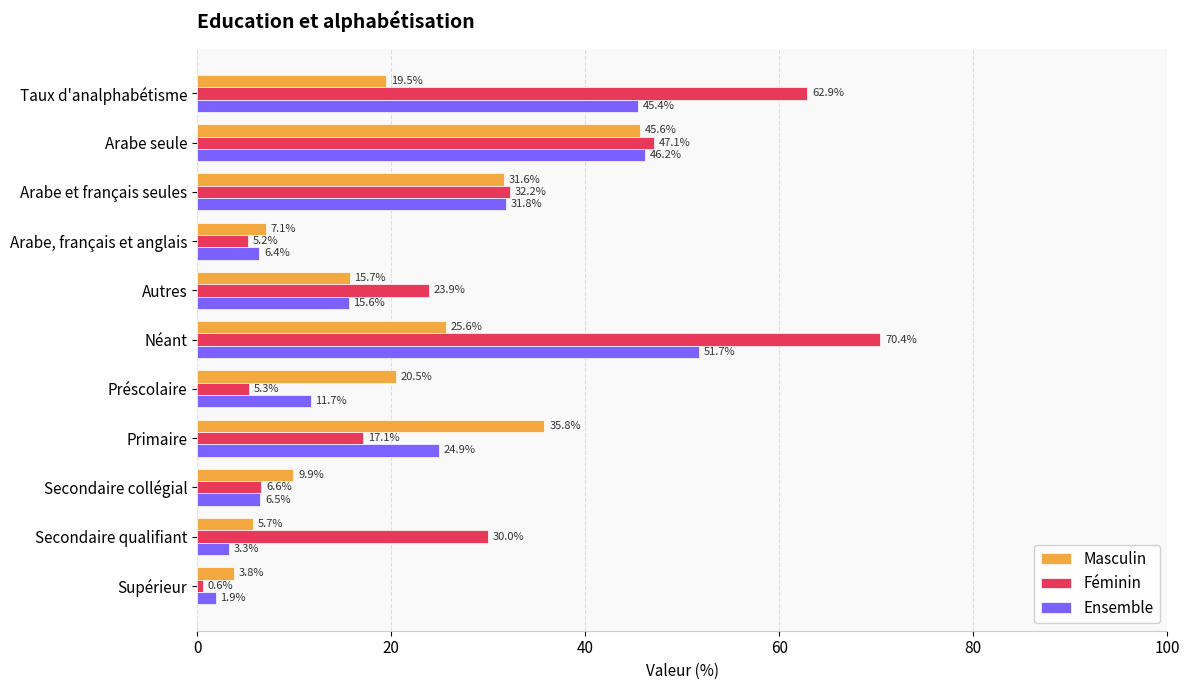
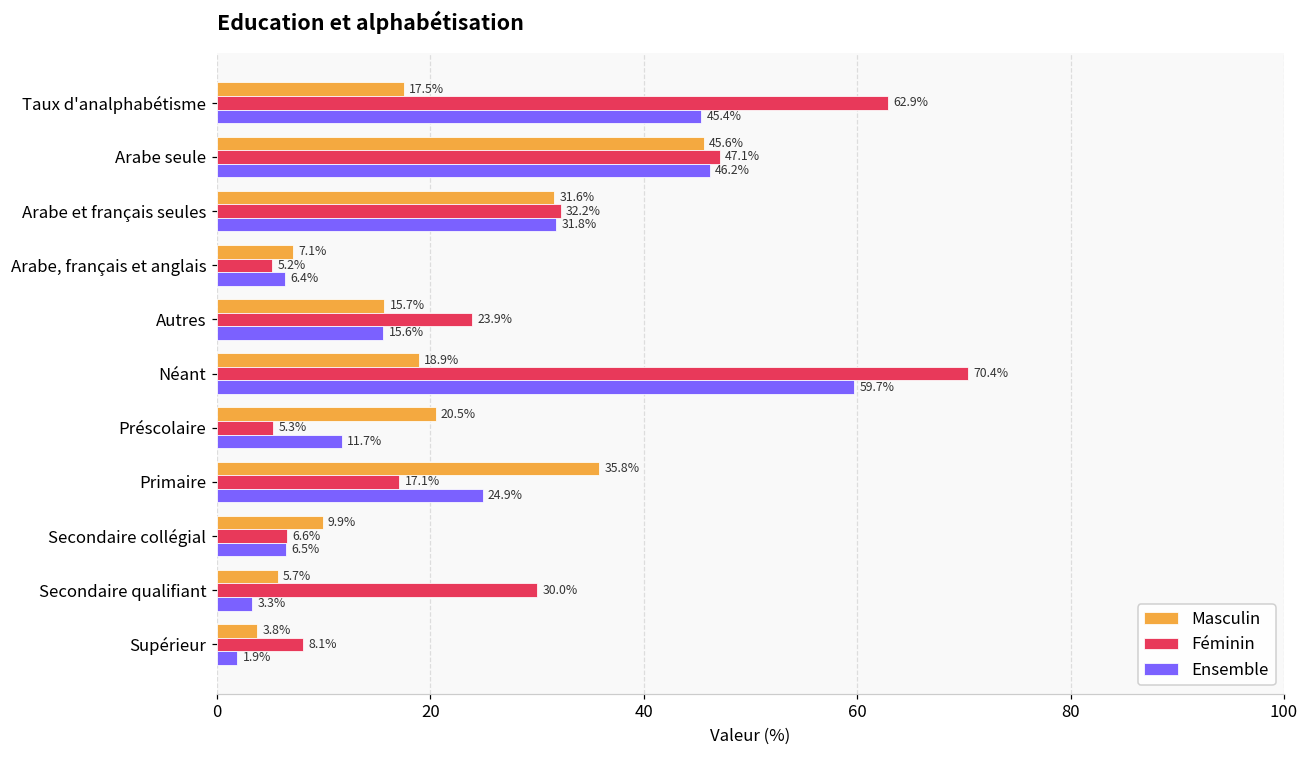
Masculin, Taux d'analphabétisme: 19.5% -> 17.5%
Masculin, Néant: 25.6% -> 18.9%
Ensemble, Néant: 51.7% -> 59.7%
Féminin, Supérieur: 0.6% -> 8.1%
